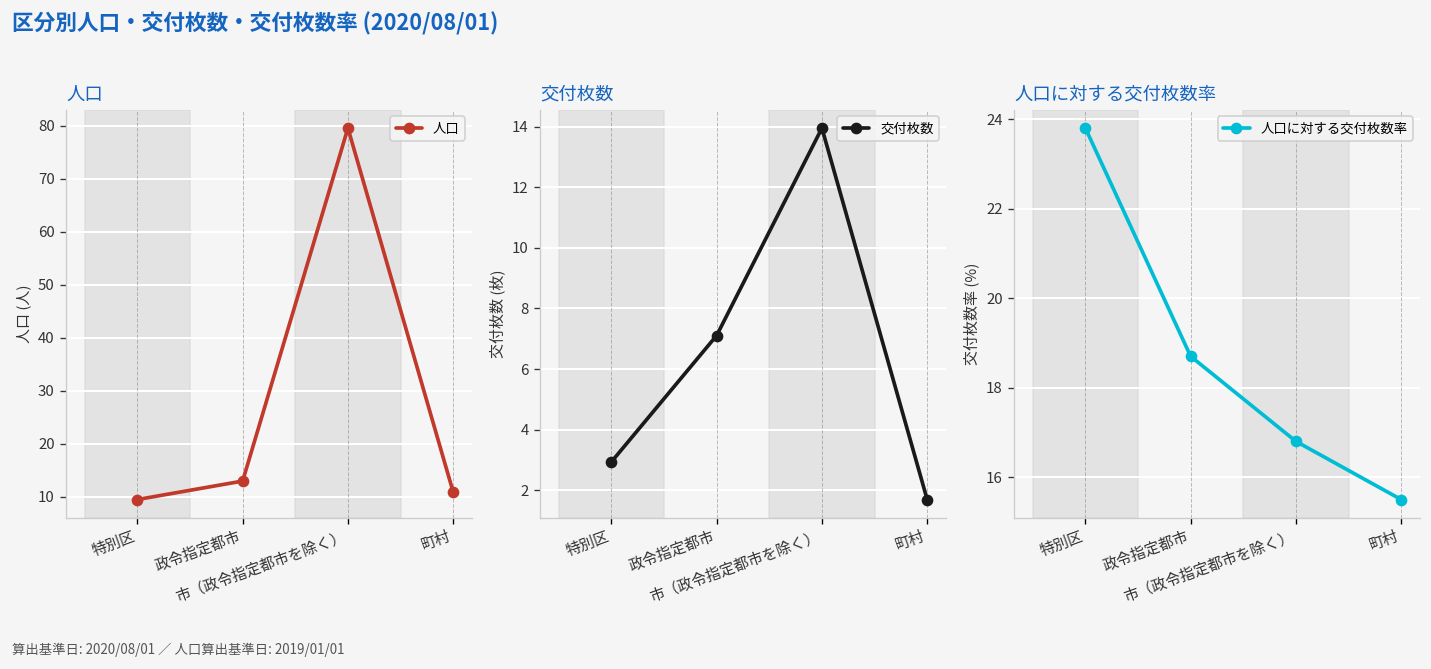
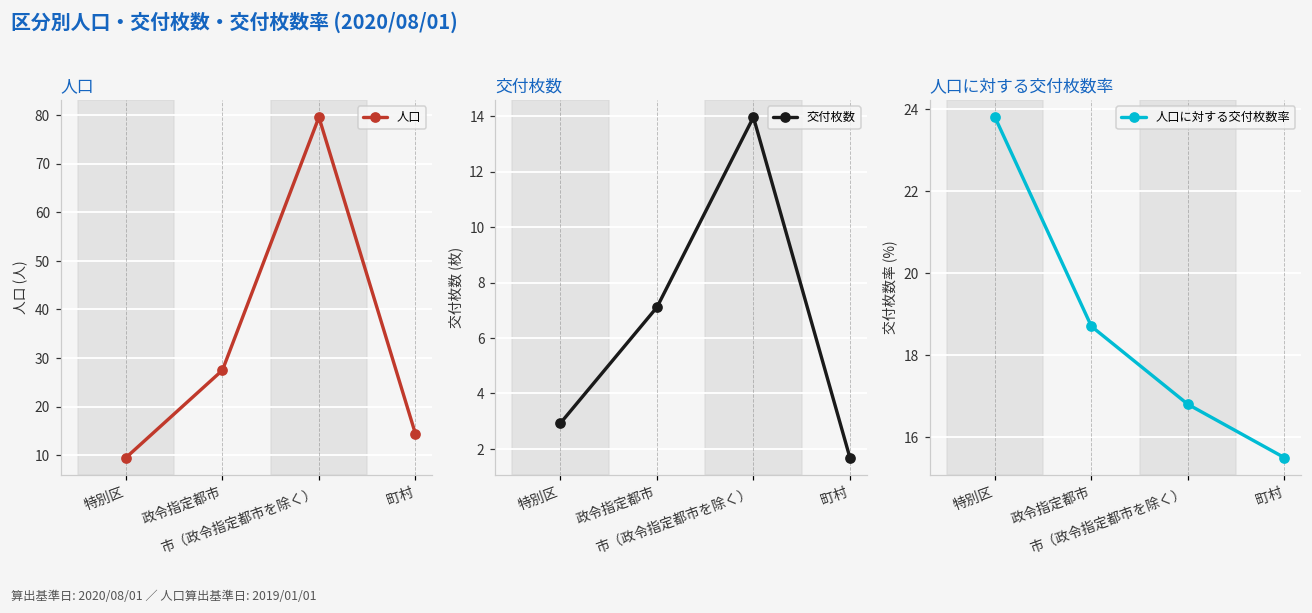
人口, 政令指定都市: 13 -> 27
人口, 町村: 11 -> 14
